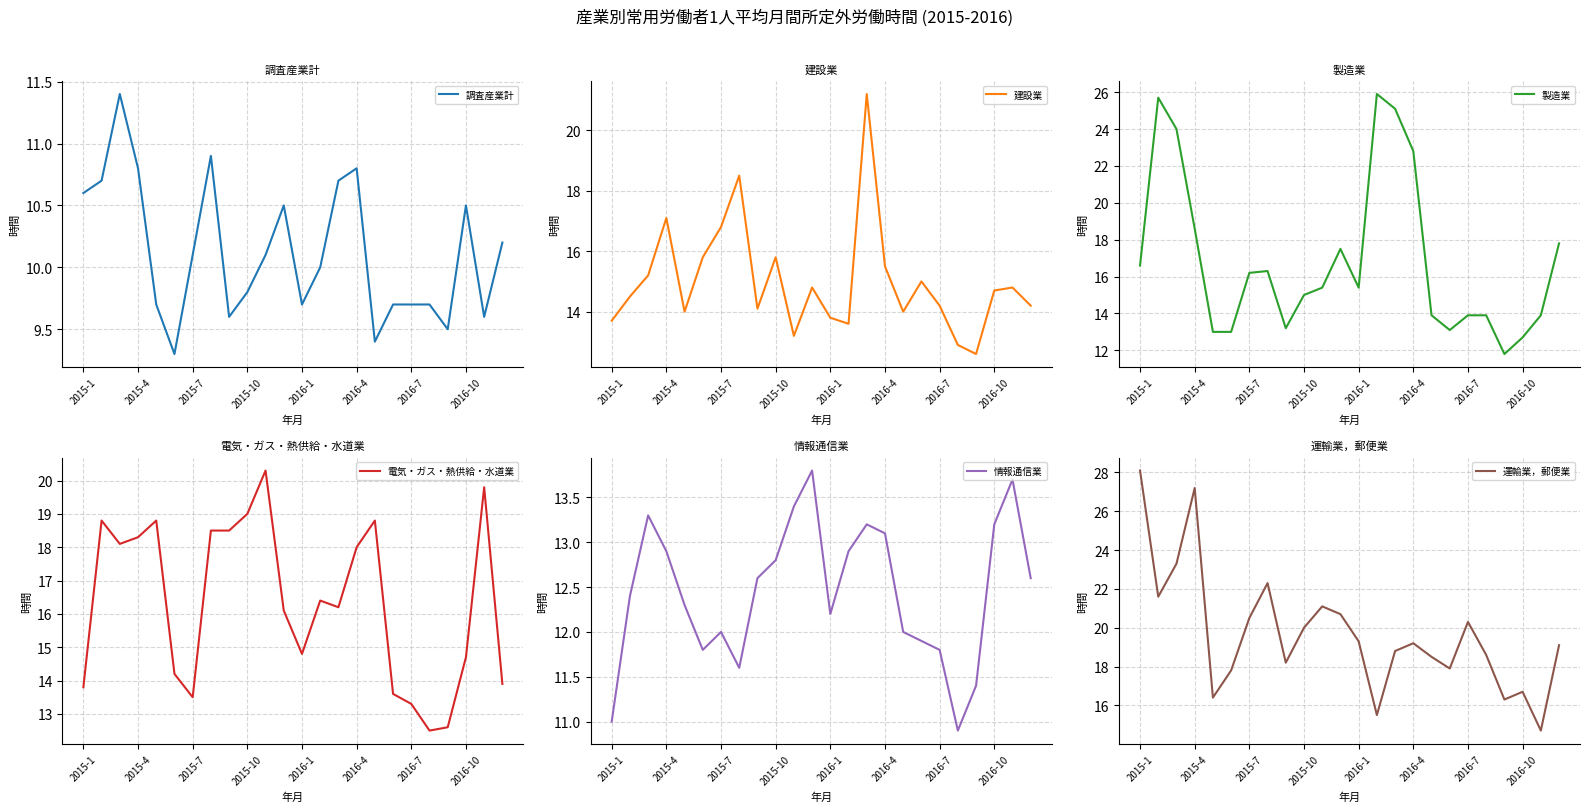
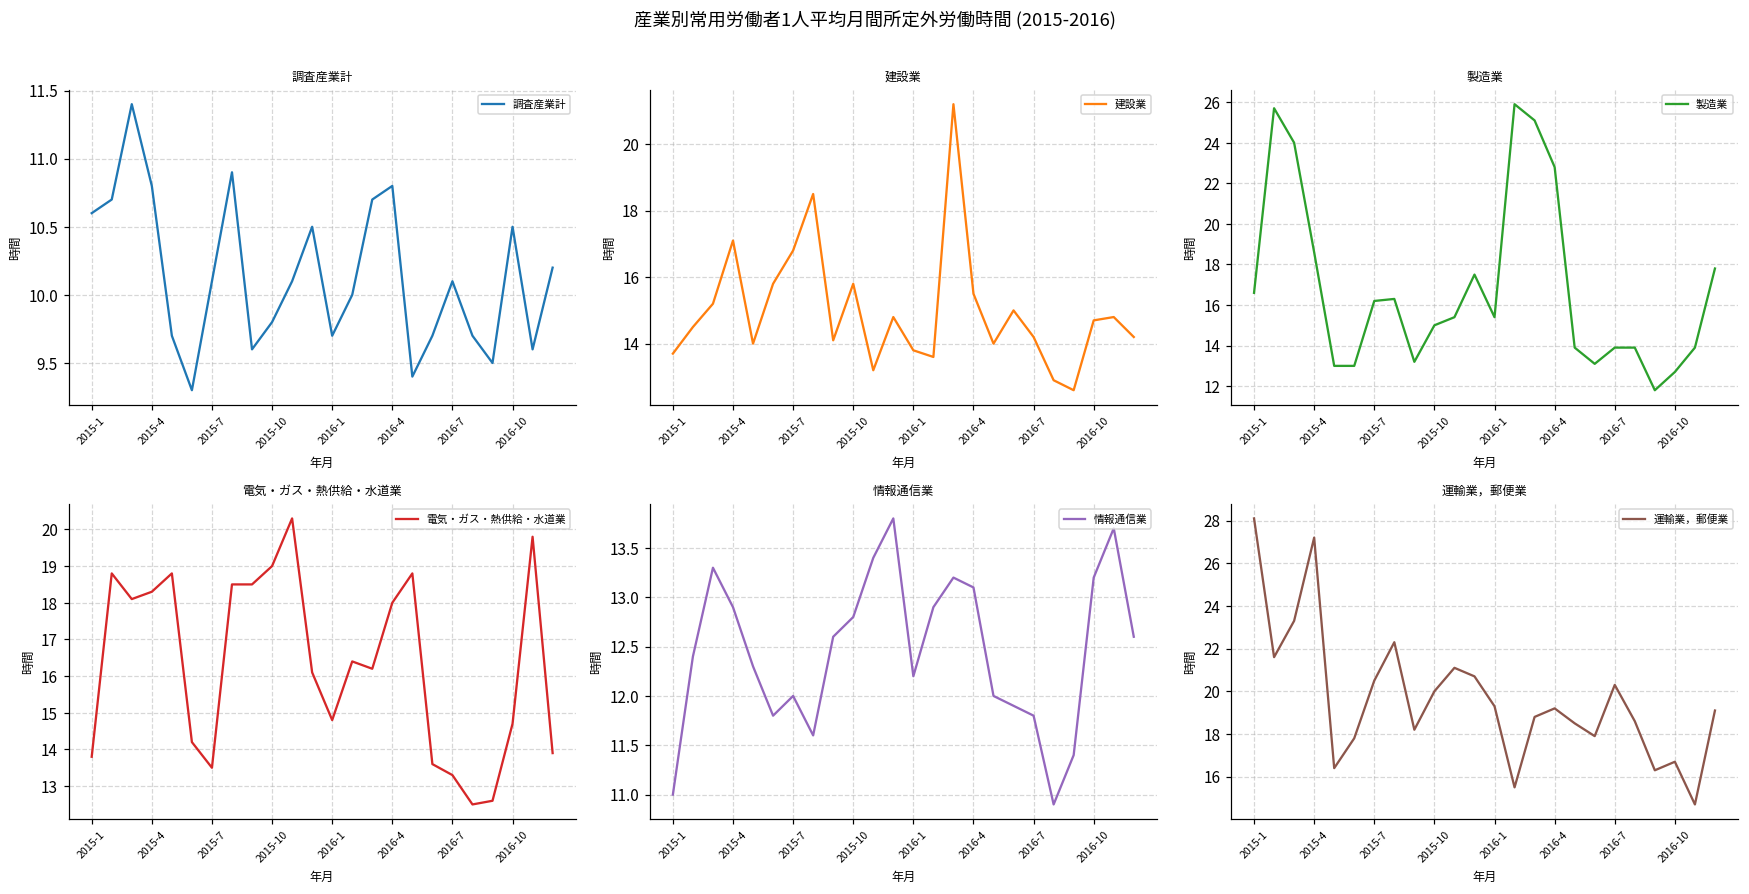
調査産業計, 2016-7: 9.7 -> 10.1
